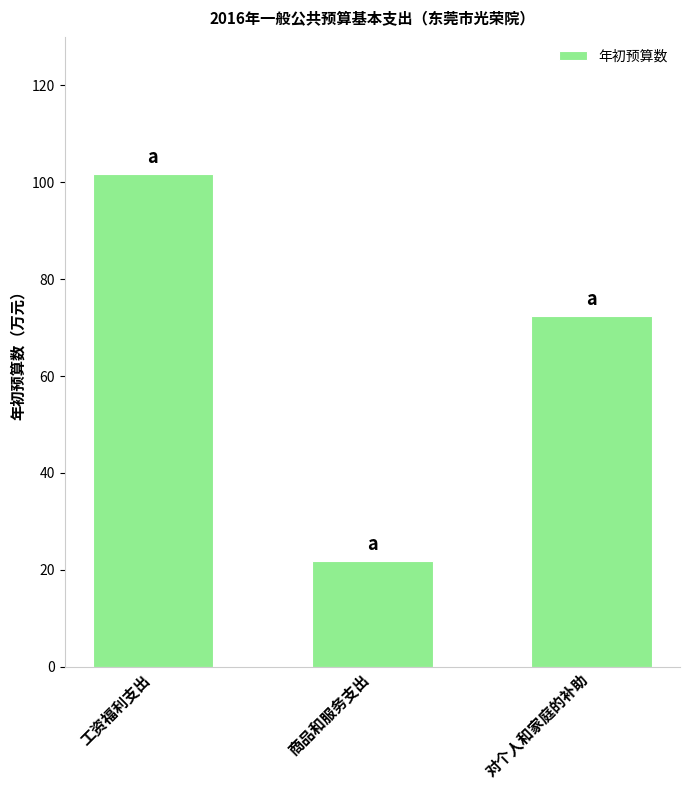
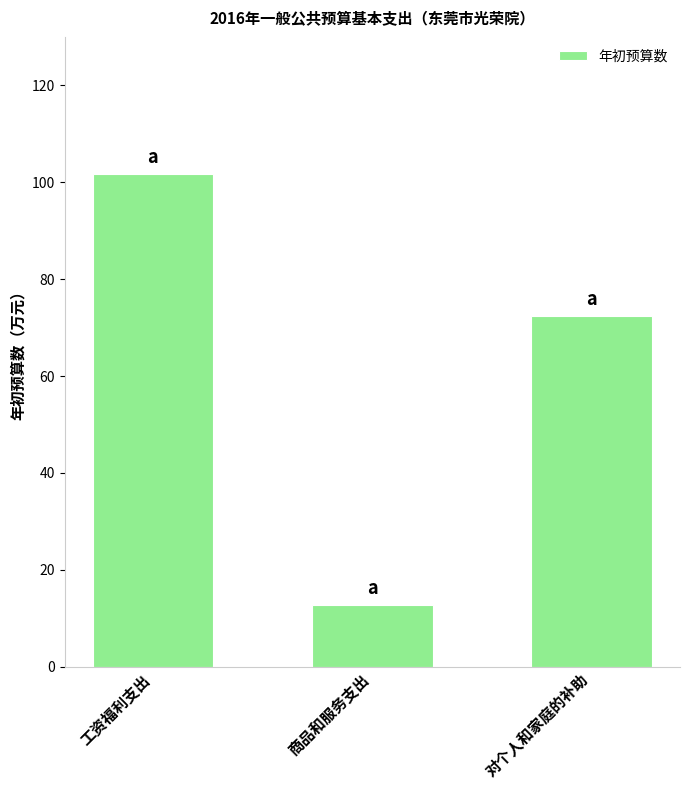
商品和服务支出: 22 -> 13
